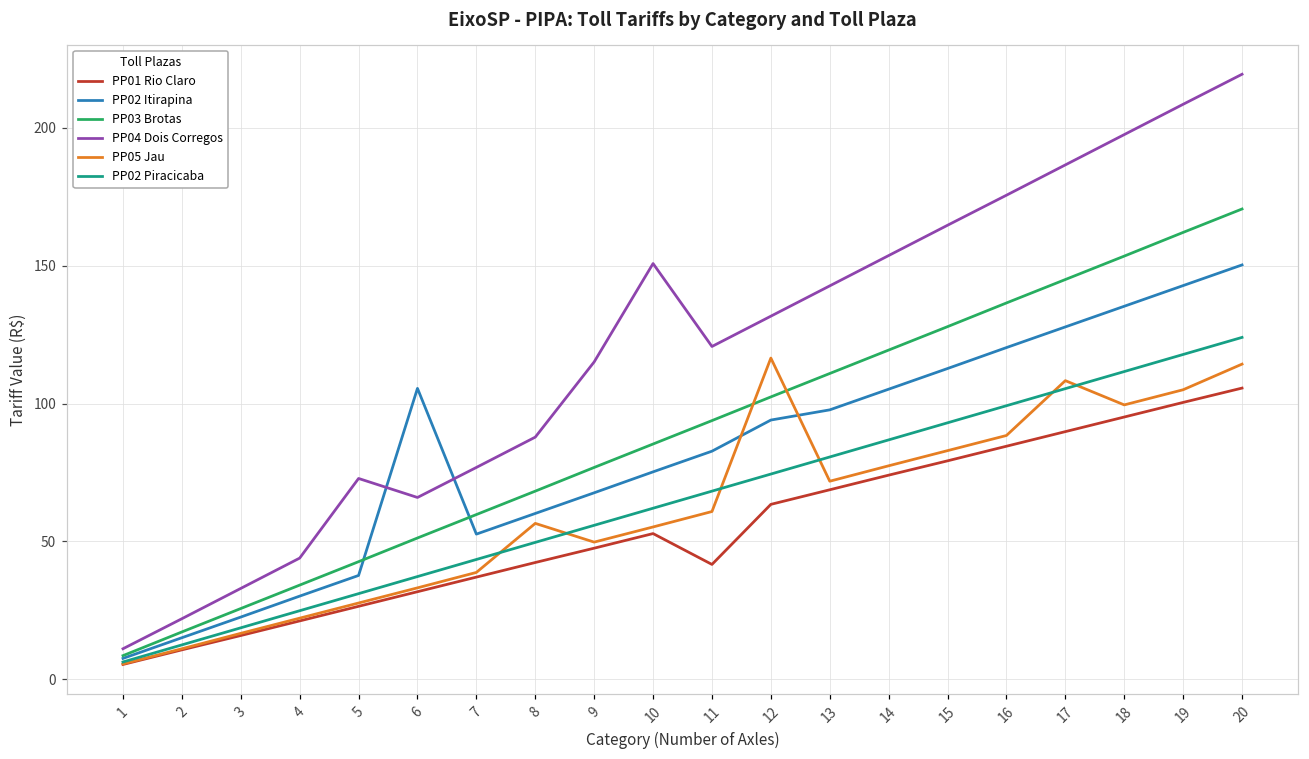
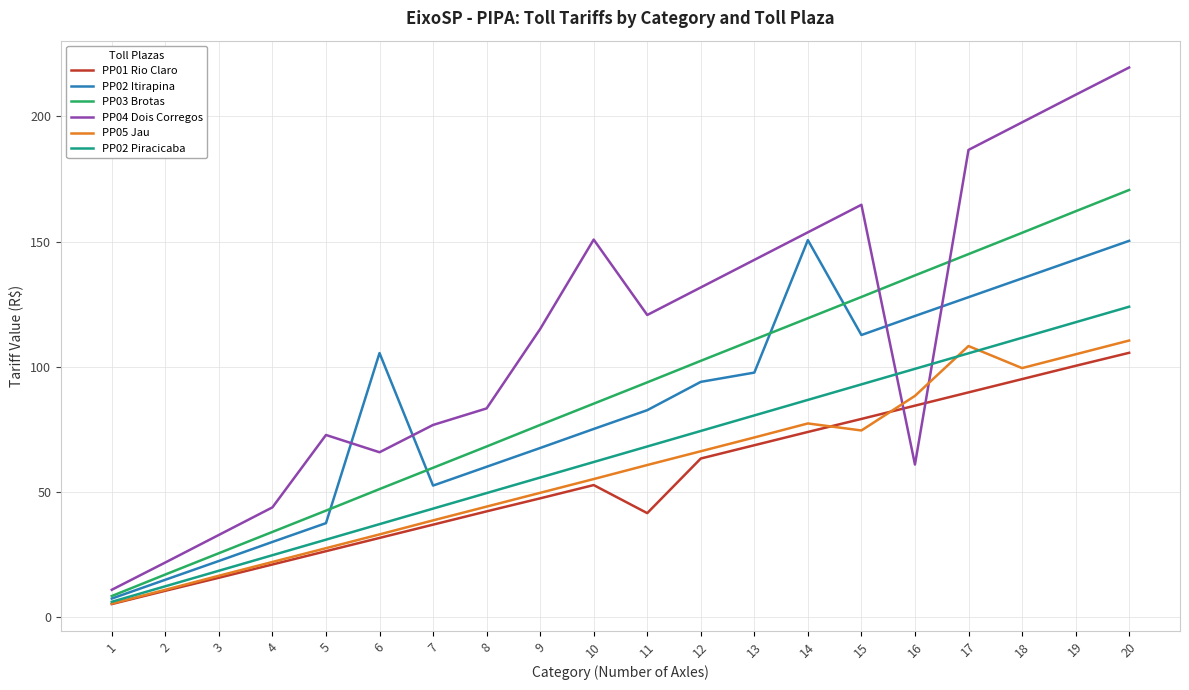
PP04 Dois Corregos, 8: 88 -> 83
PP05 Jau, 8: 57 -> 44
PP05 Jau, 12: 117 -> 66
PP02 Itirapina, 14: 105 -> 151
PP05 Jau, 15: 83 -> 75
PP04 Dois Corregos, 16: 176 -> 61
PP05 Jau, 20: 114 -> 111
